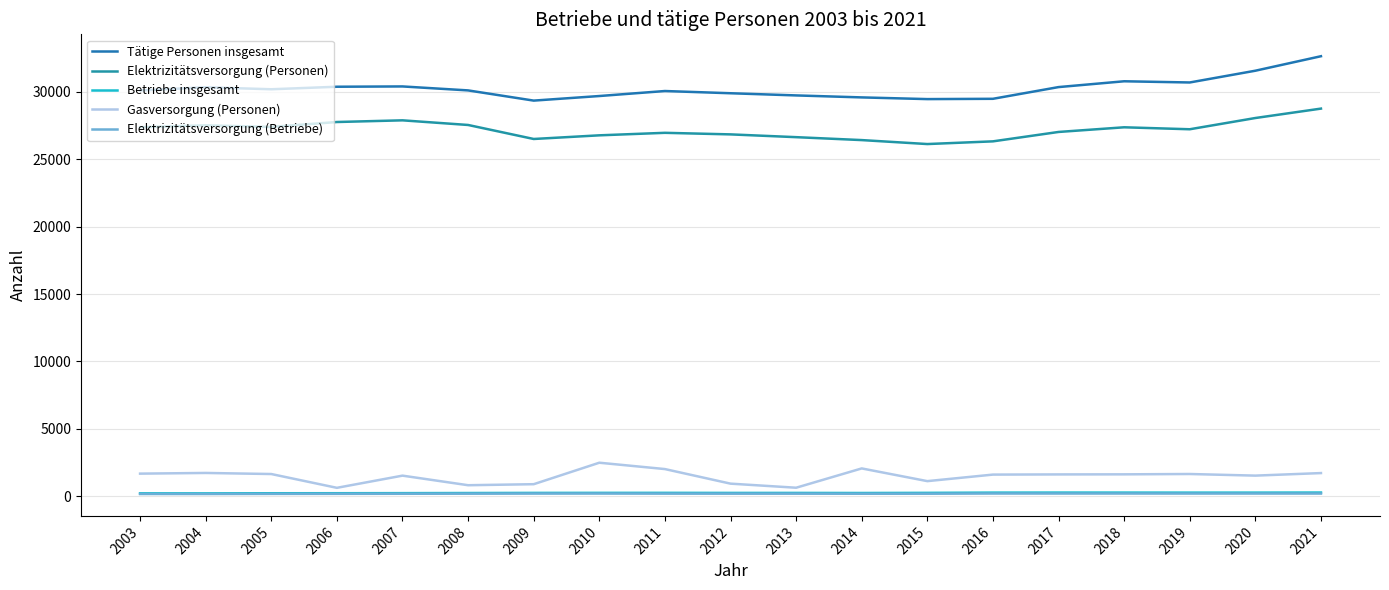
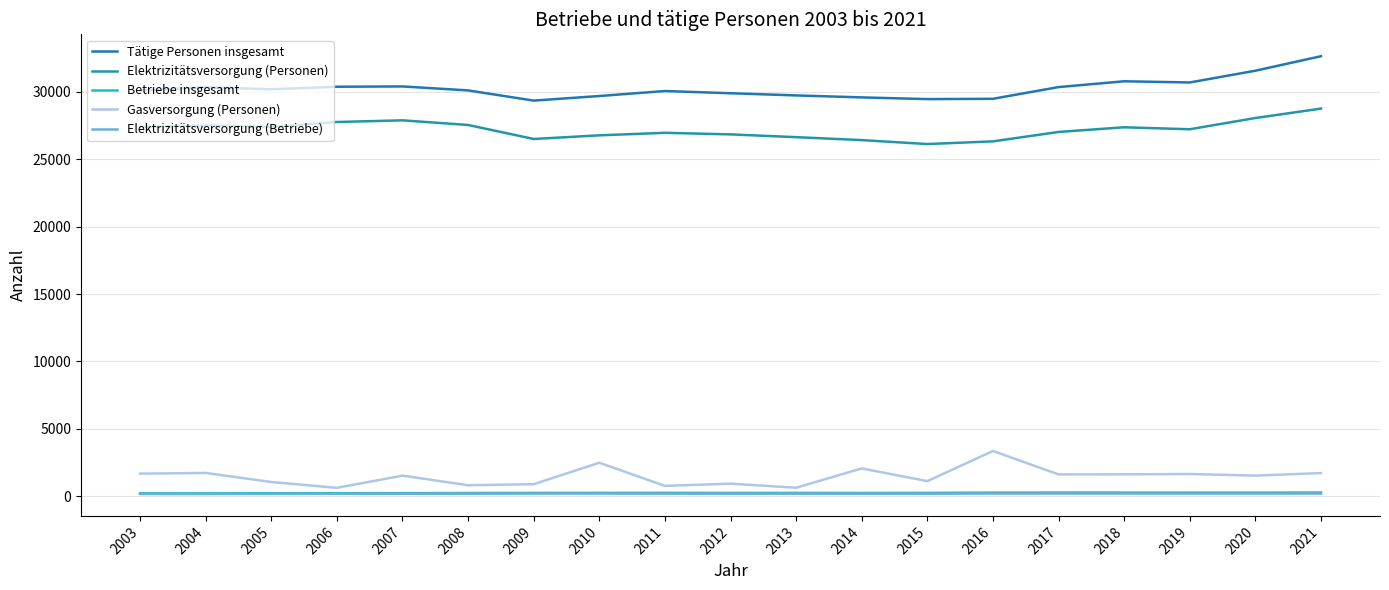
Gasversorgung (Personen), 2005: 1700 -> 1100
Gasversorgung (Personen), 2011: 2000 -> 800
Gasversorgung (Personen), 2016: 1600 -> 3400
